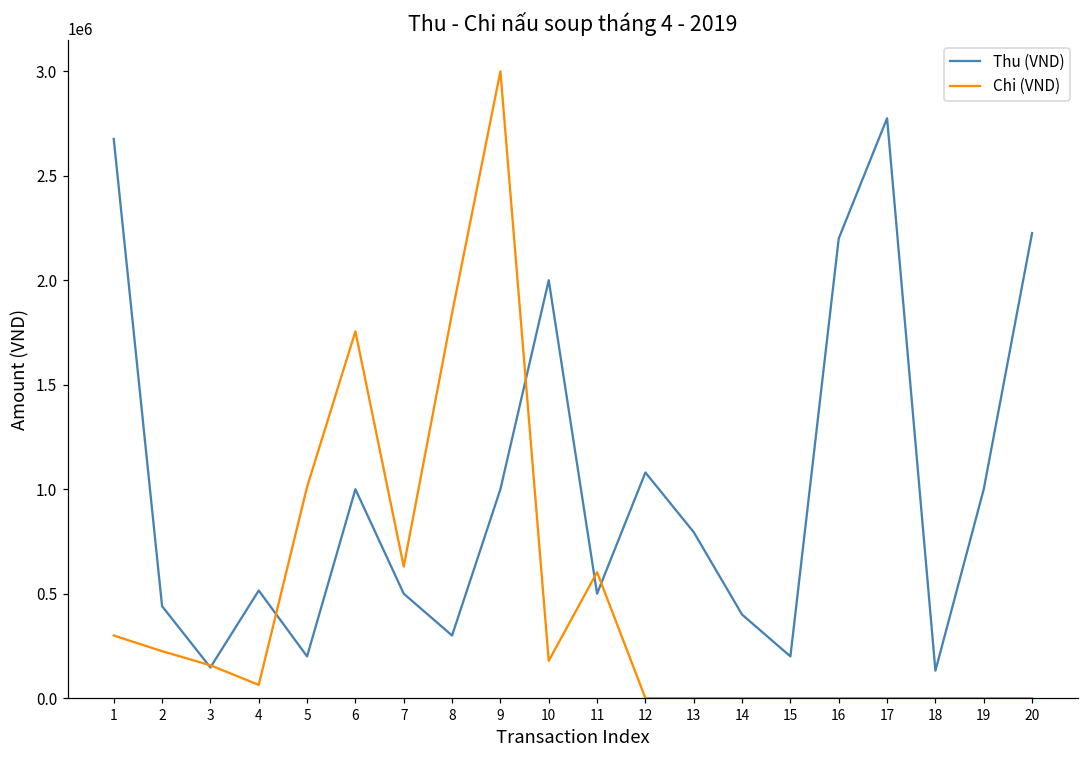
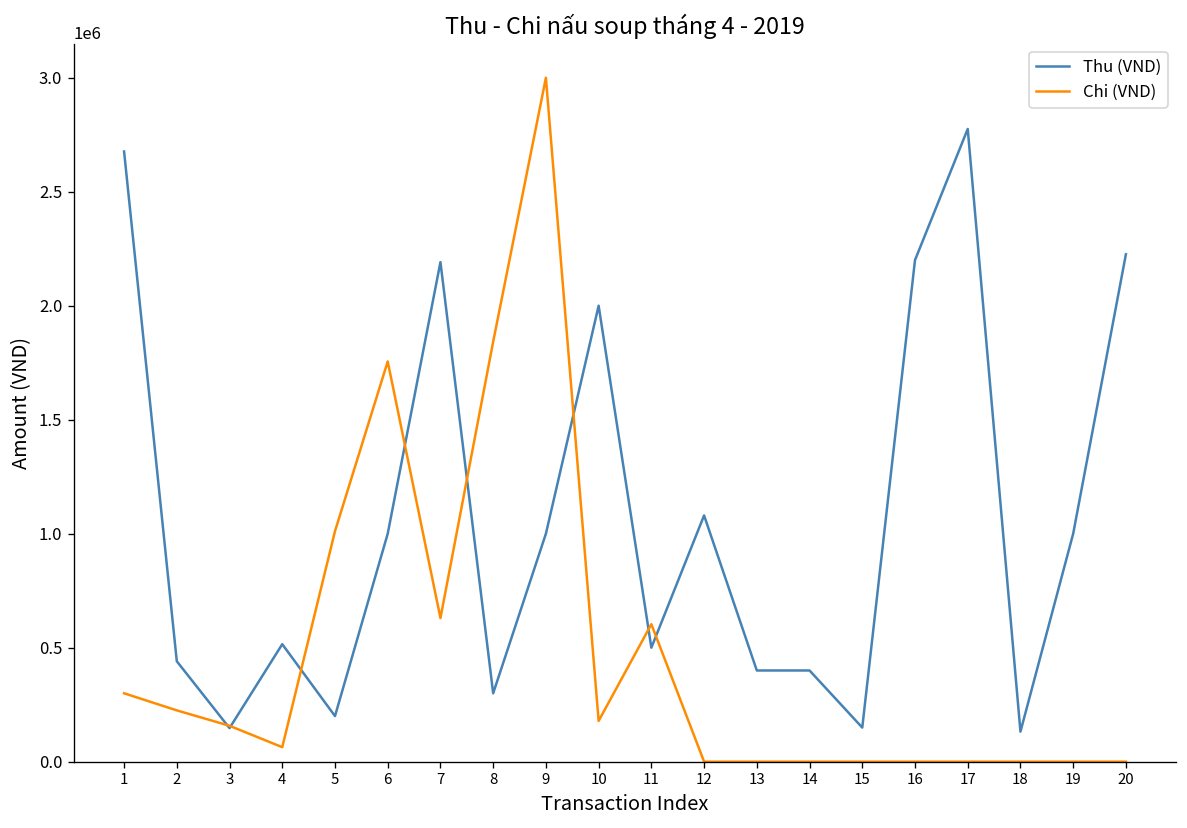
Thu (VND), 7: 500000 -> 2190000
Thu (VND), 13: 790000 -> 400000
Thu (VND), 15: 200000 -> 150000
